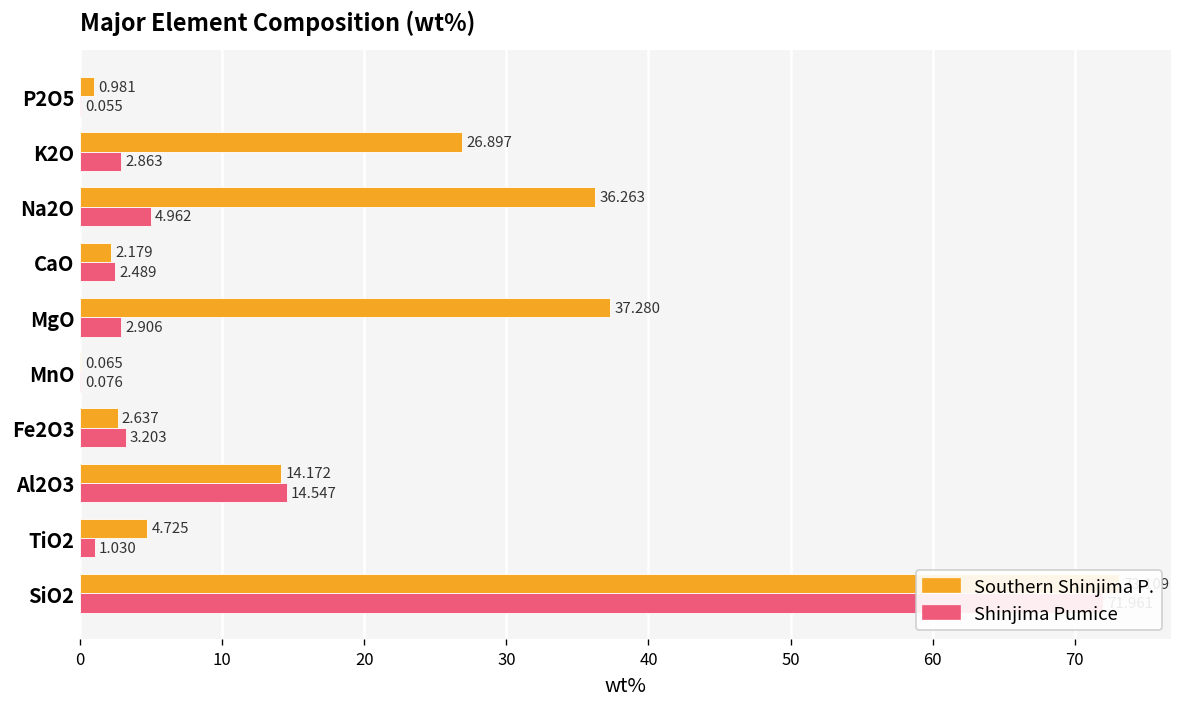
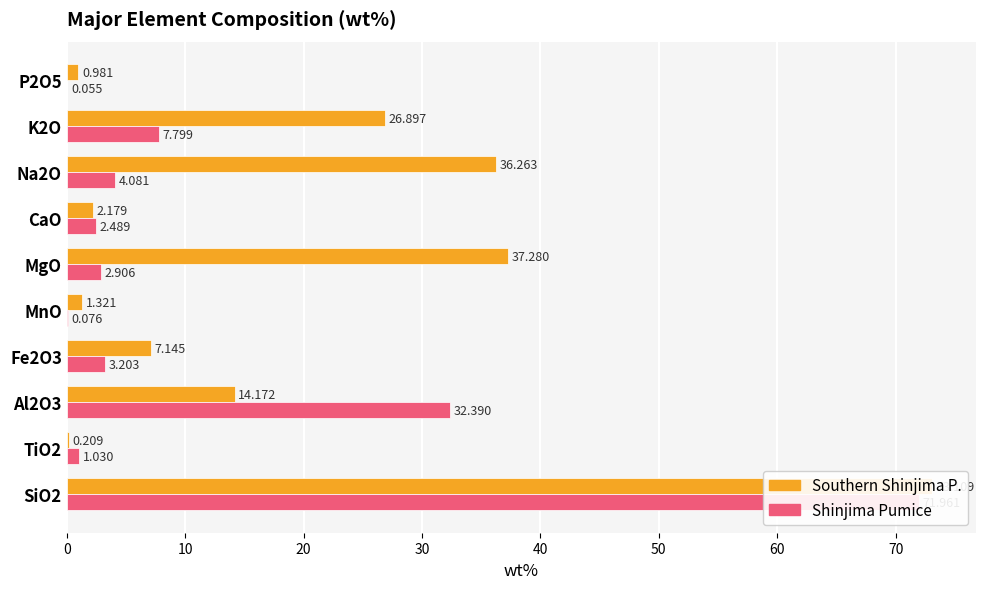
Shinjima Pumice, K2O: 2.863 -> 7.799
Shinjima Pumice, Na2O: 4.962 -> 4.081
Southern Shinjima P., MnO: 0.065 -> 1.321
Southern Shinjima P., Fe2O3: 2.637 -> 7.145
Shinjima Pumice, Al2O3: 14.547 -> 32.390
Southern Shinjima P., TiO2: 4.725 -> 0.209
